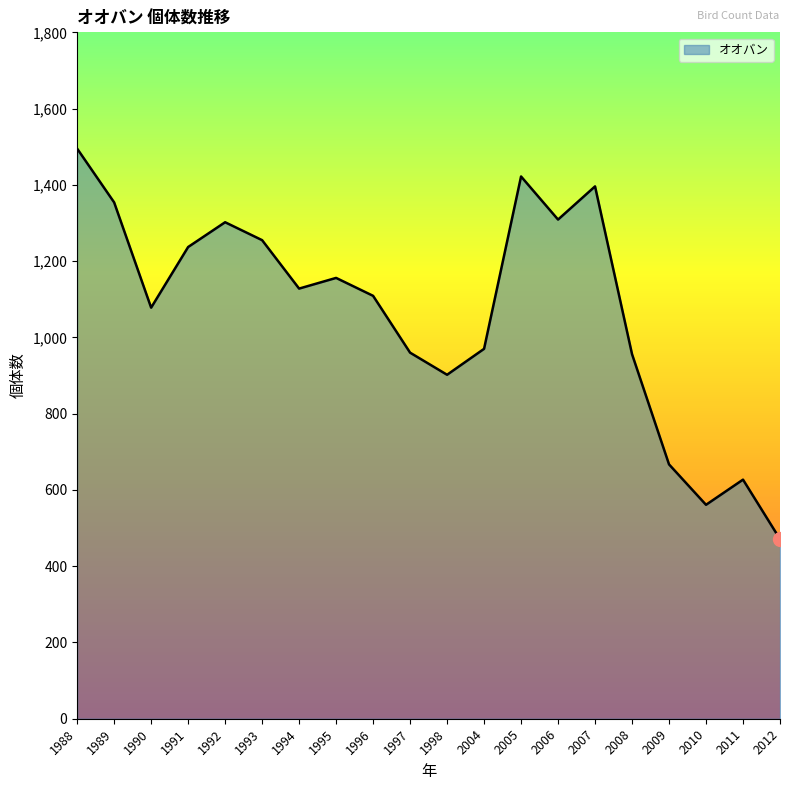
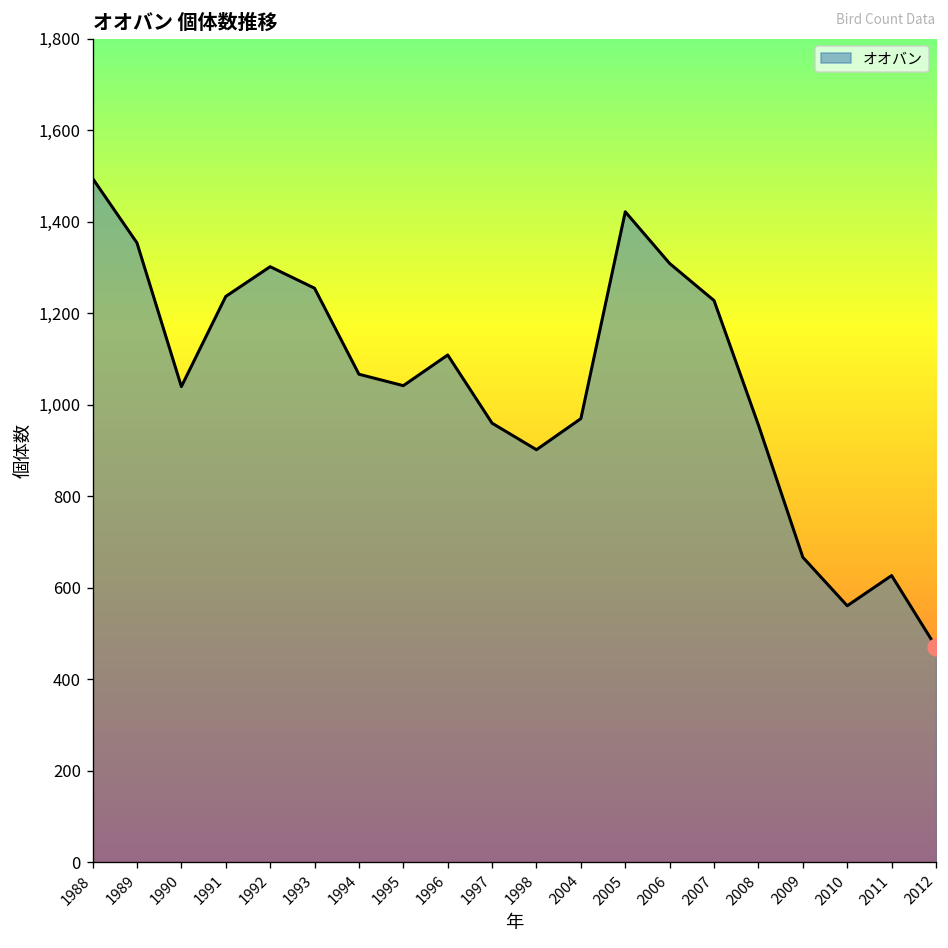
オオバン, 1990: 1,080 -> 1,040
オオバン, 1994: 1,130 -> 1,070
オオバン, 1995: 1,160 -> 1,040
オオバン, 2007: 1,400 -> 1,230
